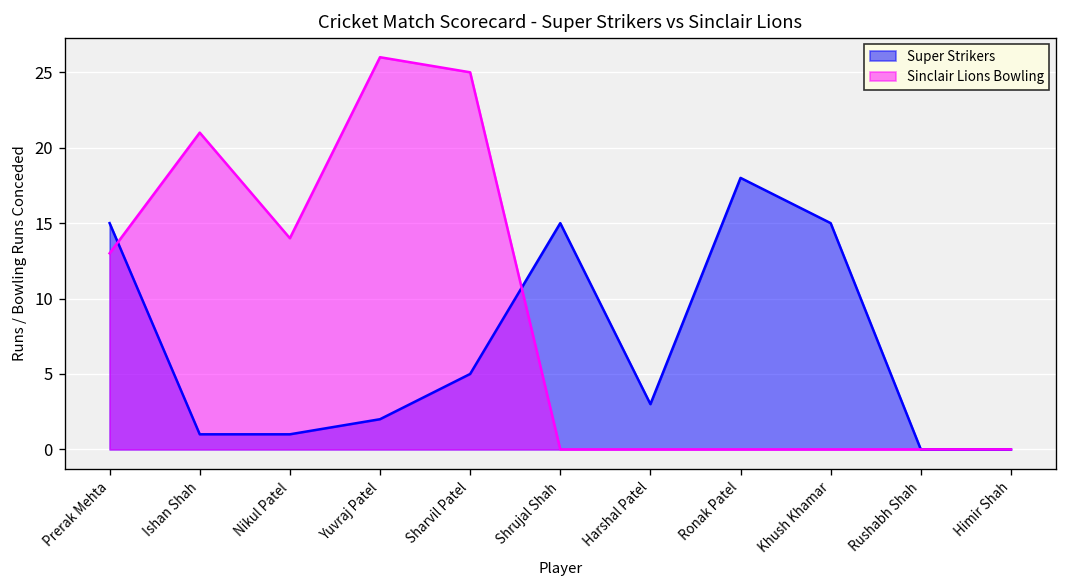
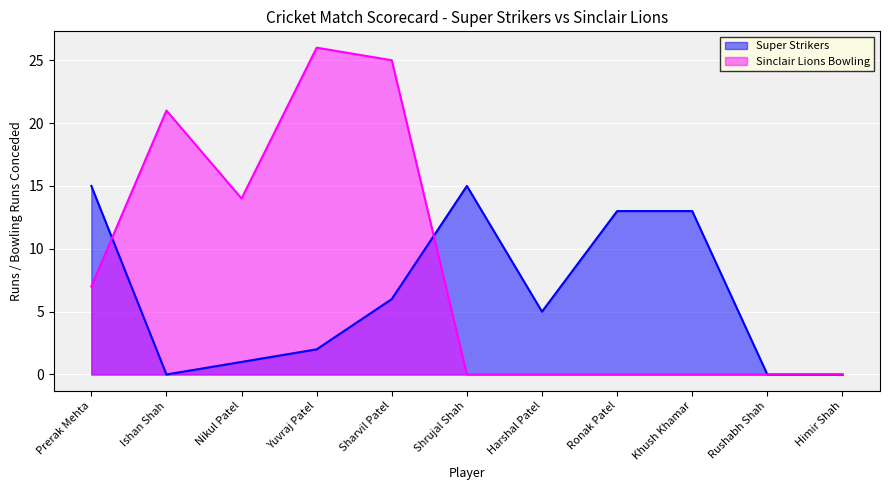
Sinclair Lions Bowling, Prerak Mehta: 13 -> 7
Super Strikers, Ishan Shah: 1 -> 0
Super Strikers, Sharvil Patel: 5 -> 6
Super Strikers, Harshal Patel: 3 -> 5
Super Strikers, Ronak Patel: 18 -> 13
Super Strikers, Khush Khamar: 15 -> 13
